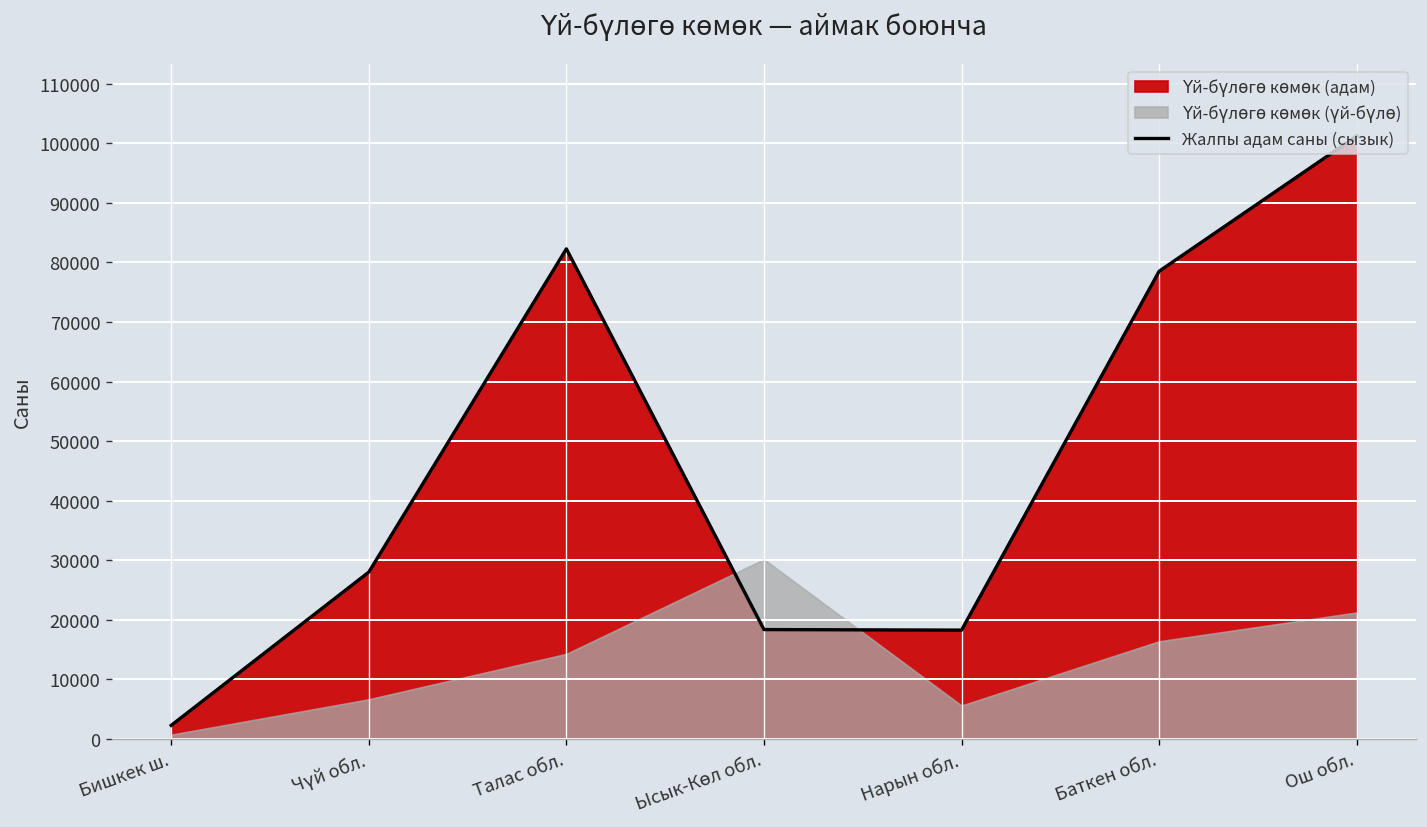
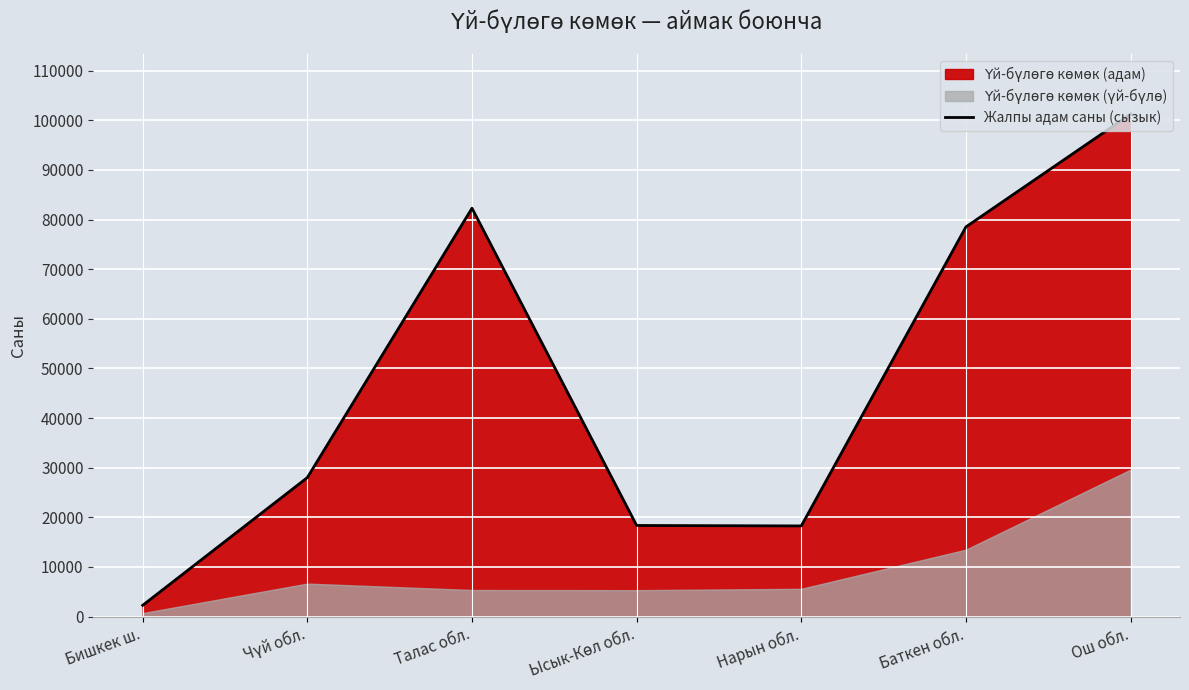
Үй-бүлөгө көмөк (үй-бүлө), Талас обл.: 14000 -> 5000
Үй-бүлөгө көмөк (үй-бүлө), Ысык-Көл обл.: 30000 -> 5000
Үй-бүлөгө көмөк (үй-бүлө), Баткен обл.: 16000 -> 13000
Үй-бүлөгө көмөк (үй-бүлө), Ош обл.: 21000 -> 30000
